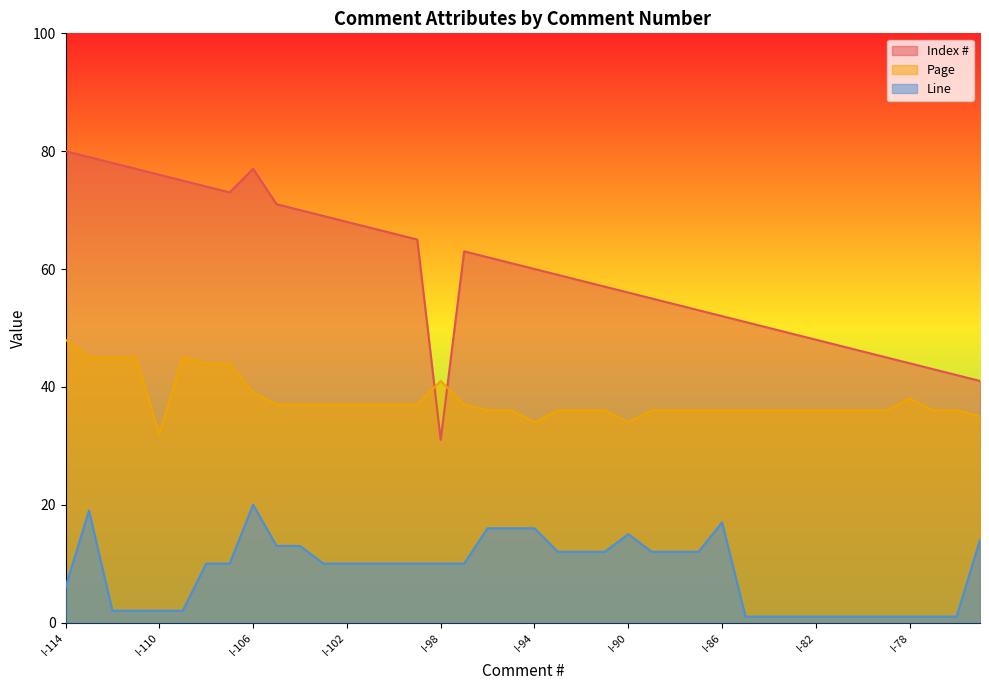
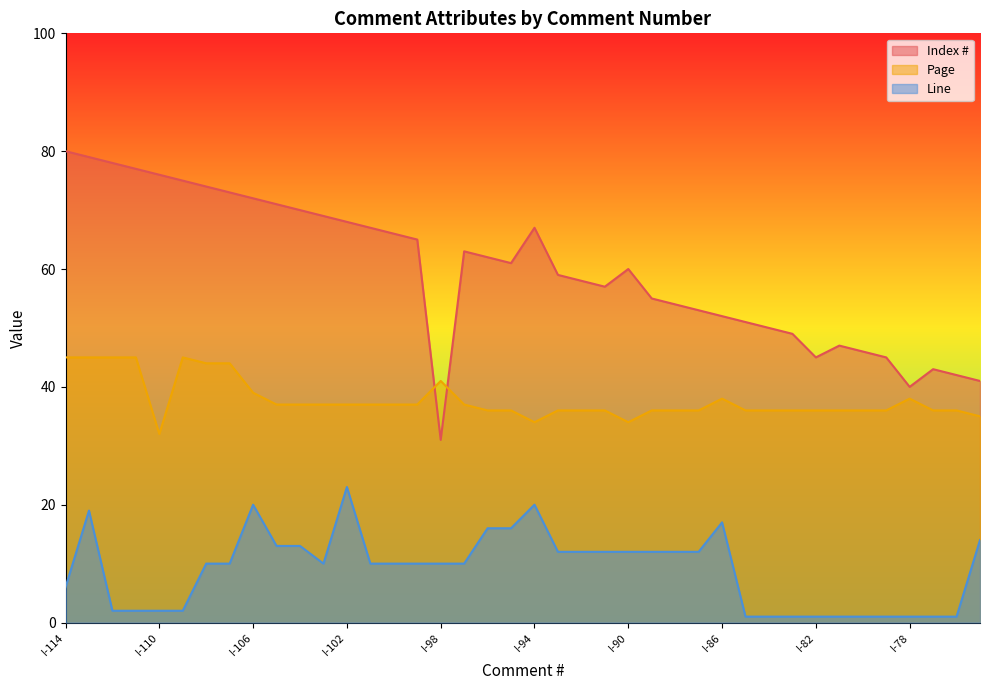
Page, I-114: 48 -> 45
Index #, I-106: 77 -> 72
Line, I-102: 10 -> 23
Index #, I-94: 60 -> 67
Line, I-94: 16 -> 20
Index #, I-90: 56 -> 60
Line, I-90: 15 -> 12
Page, I-86: 36 -> 38
Index #, I-82: 48 -> 45
Index #, I-78: 44 -> 40
